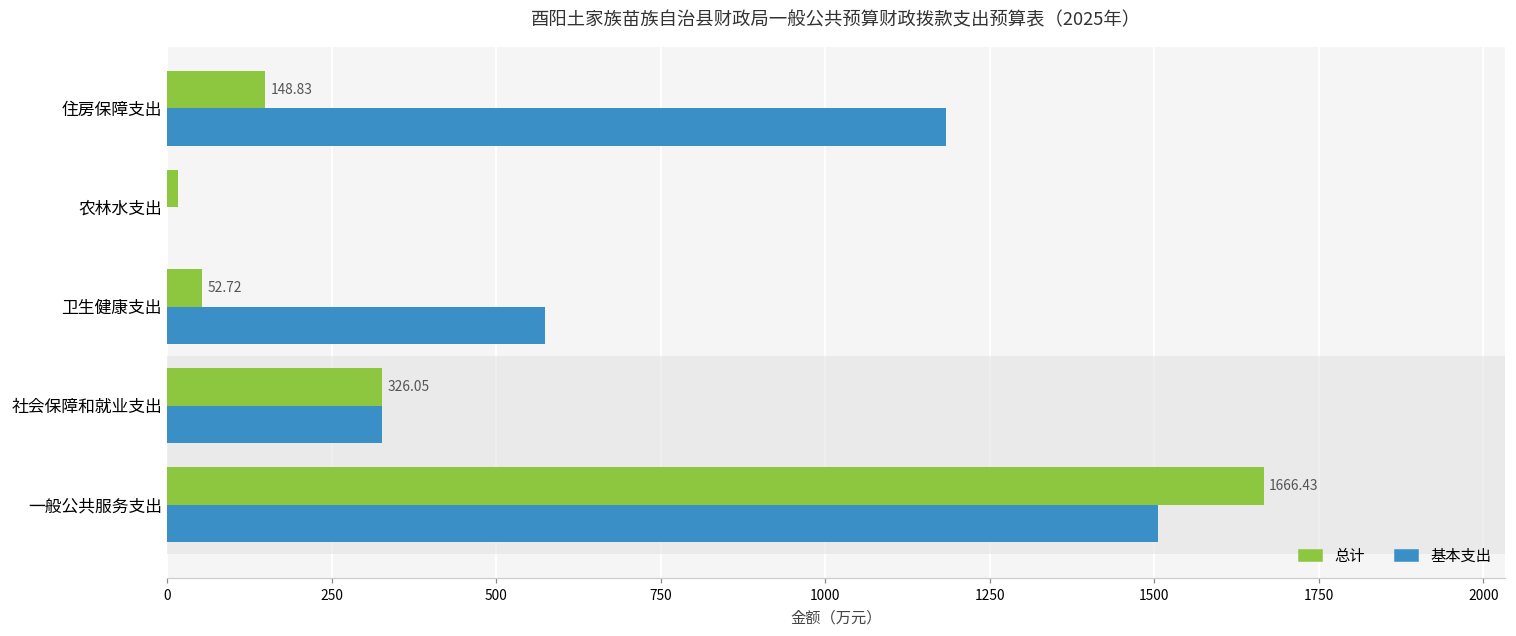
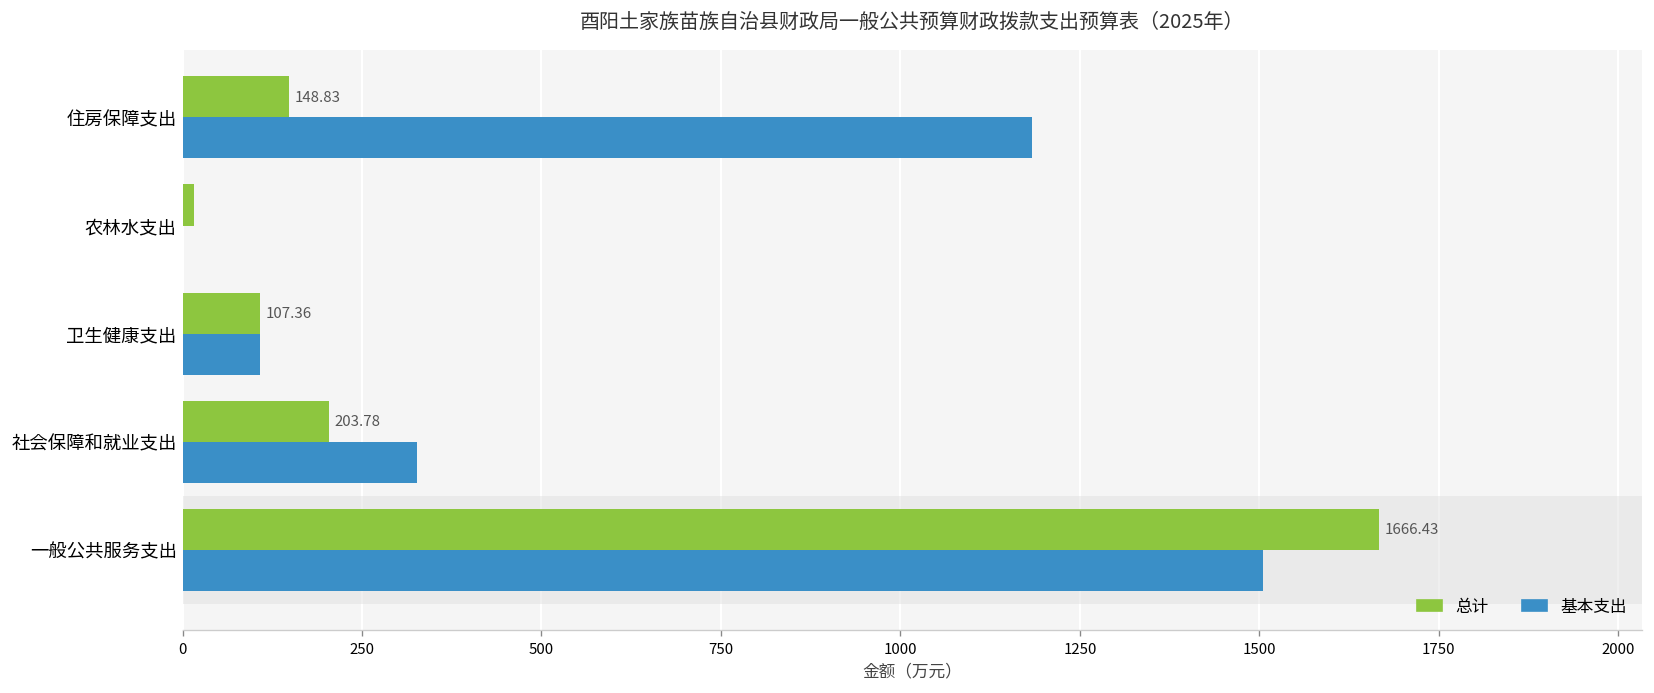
总计, 卫生健康支出: 52.72 -> 107.36
基本支出, 卫生健康支出: 570 -> 110
总计, 社会保障和就业支出: 326.05 -> 203.78
